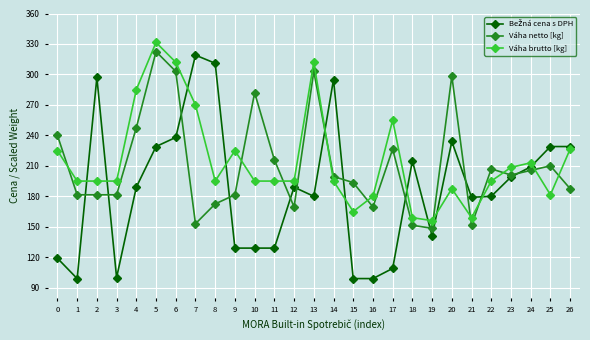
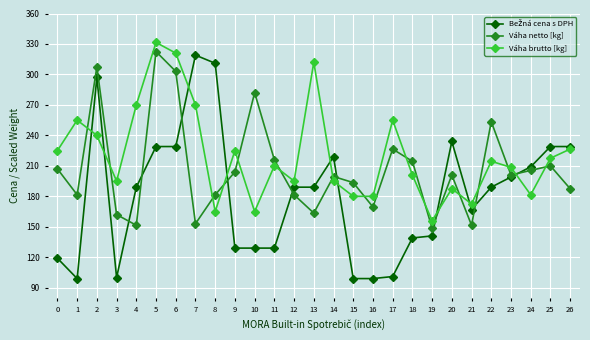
Váha netto [kg], 0: 240 -> 207
Váha brutto [kg], 1: 195 -> 255
Váha netto [kg], 2: 182 -> 308
Váha brutto [kg], 2: 195 -> 240
Váha netto [kg], 3: 182 -> 162
Váha netto [kg], 4: 248 -> 152
Váha brutto [kg], 4: 285 -> 270
Bežná cena s DPH, 6: 238 -> 229
Váha brutto [kg], 6: 312 -> 321
Váha netto [kg], 8: 173 -> 182
Váha brutto [kg], 8: 195 -> 165
Váha netto [kg], 9: 182 -> 204
Váha brutto [kg], 10: 195 -> 165
Váha brutto [kg], 11: 195 -> 210
Váha netto [kg], 12: 170 -> 182
Bežná cena s DPH, 13: 180 -> 189
Váha netto [kg], 13: 303 -> 164
Bežná cena s DPH, 14: 295 -> 219
Váha brutto [kg], 15: 165 -> 180
Bežná cena s DPH, 17: 109 -> 101
Bežná cena s DPH, 18: 215 -> 139
Váha netto [kg], 18: 152 -> 215
Váha brutto [kg], 18: 159 -> 201
Váha netto [kg], 20: 299 -> 201
Bežná cena s DPH, 21: 179 -> 167
Váha brutto [kg], 21: 159 -> 173
Bežná cena s DPH, 22: 180 -> 189
Váha netto [kg], 22: 207 -> 254
Váha brutto [kg], 22: 195 -> 215
Váha brutto [kg], 24: 213 -> 182
Váha brutto [kg], 25: 182 -> 218
